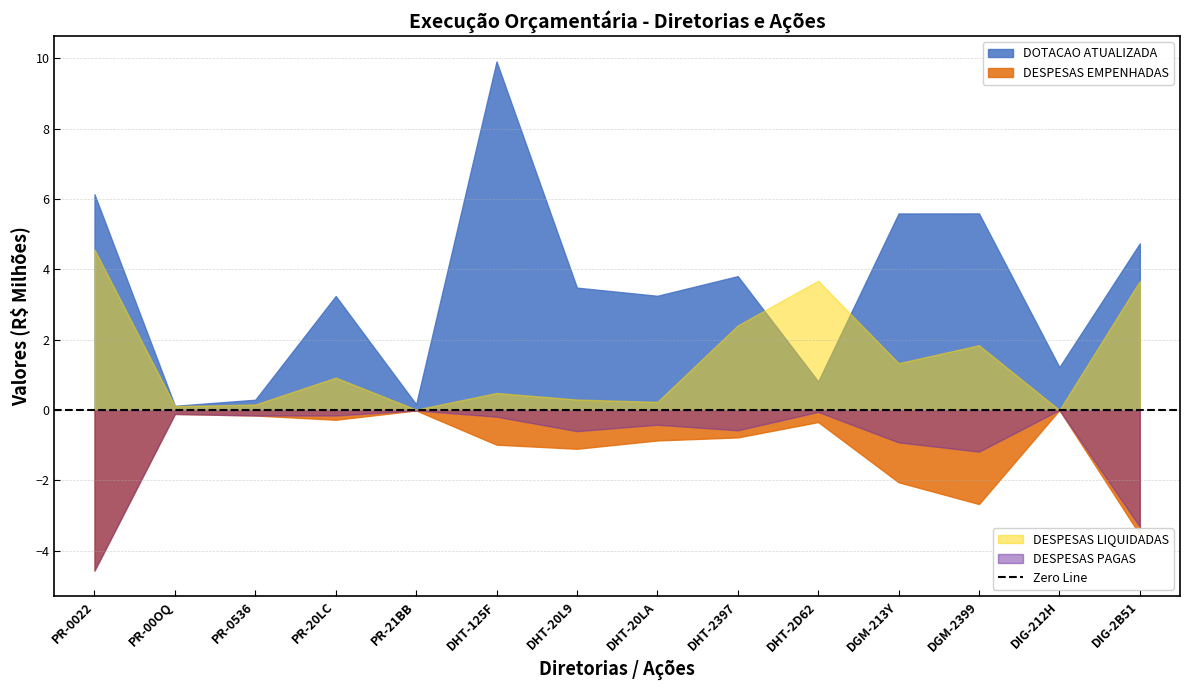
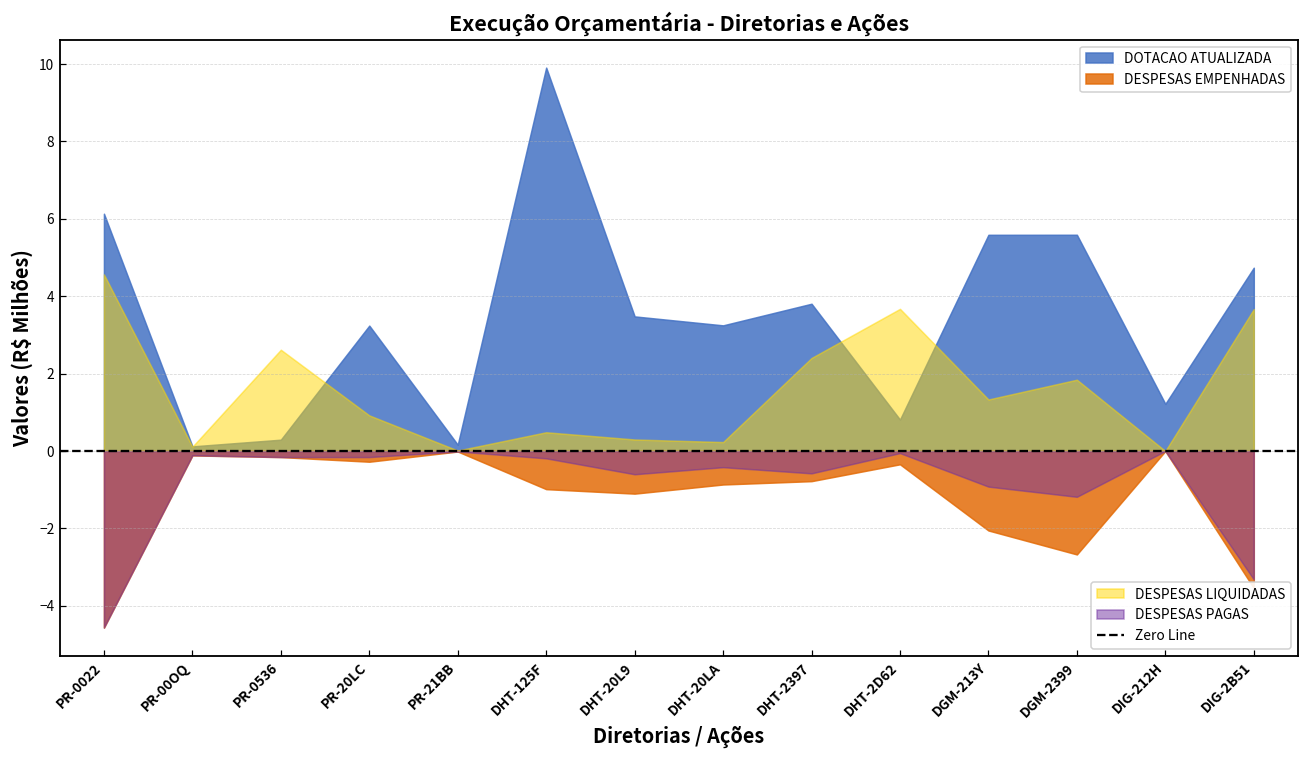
DESPESAS LIQUIDADAS, PR-0536: 0.2 -> 2.6
